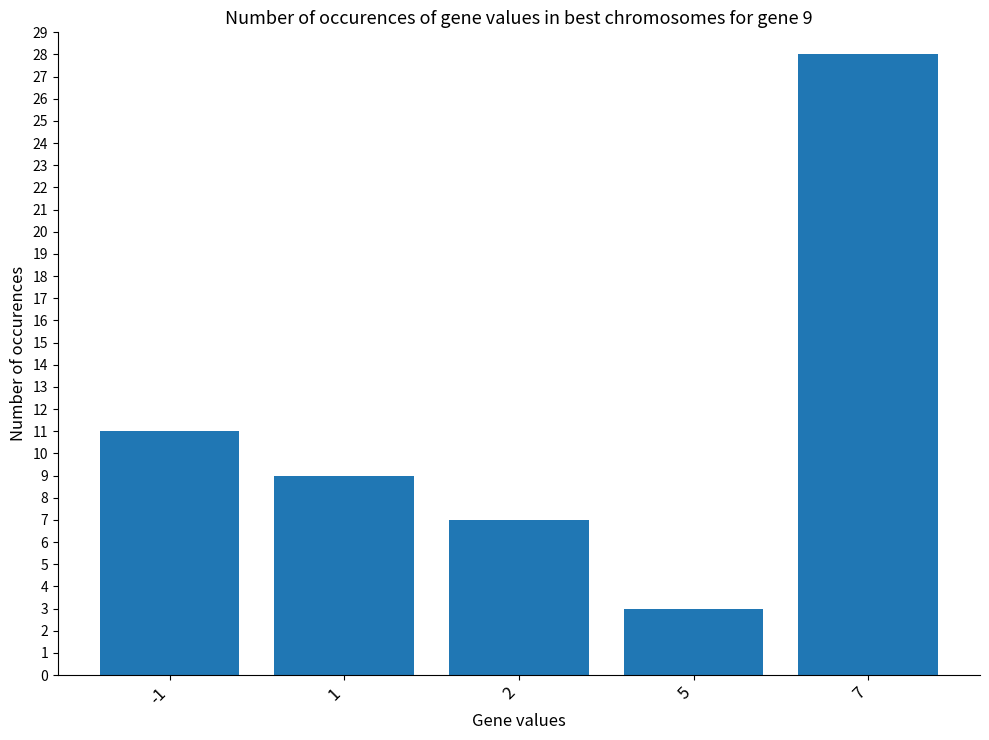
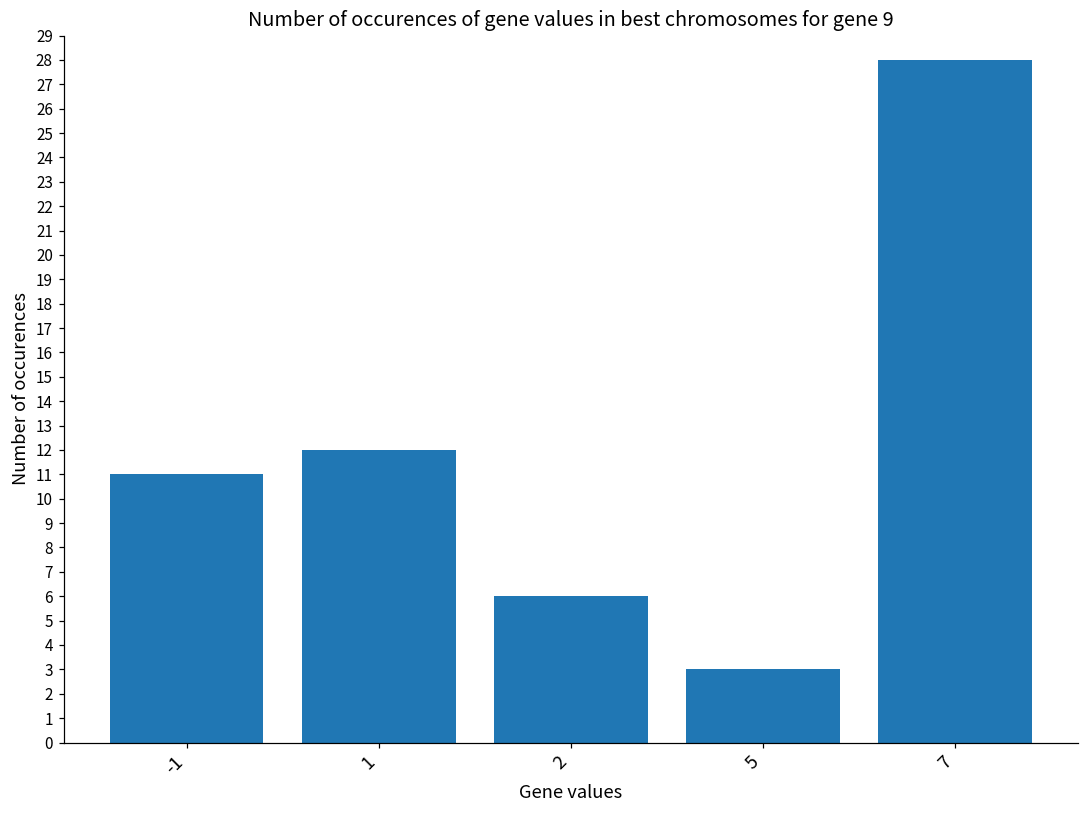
1: 9 -> 12
2: 7 -> 6
